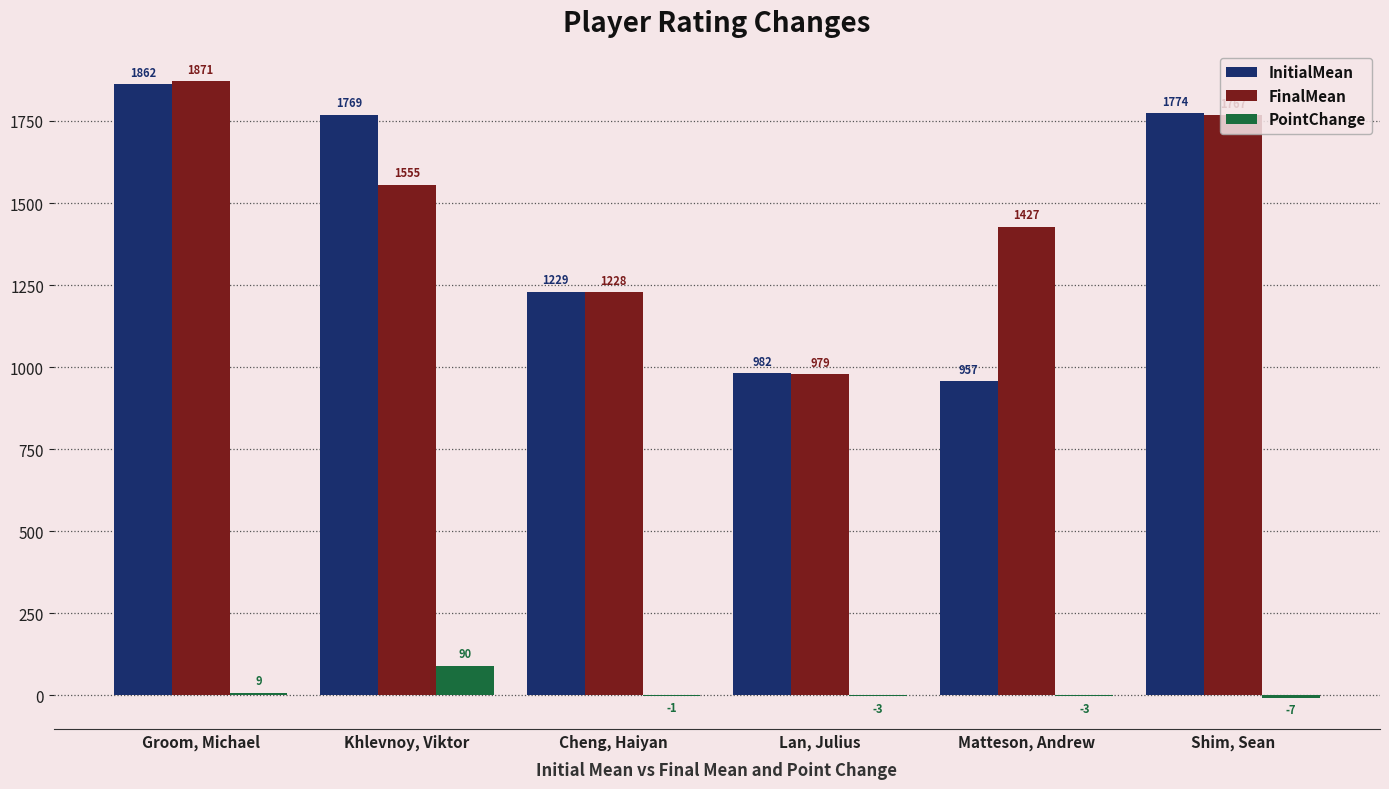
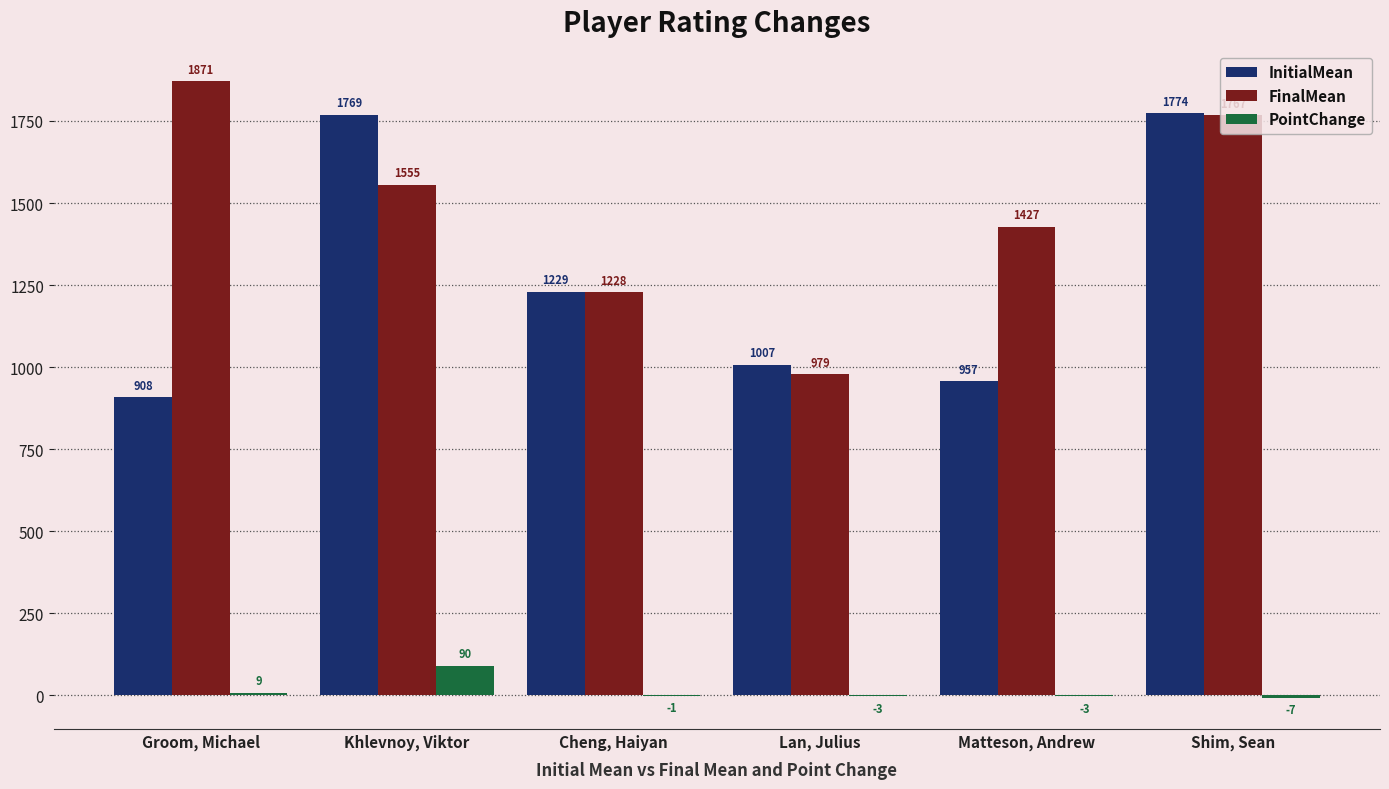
InitialMean, Groom, Michael: 1862 -> 908
InitialMean, Lan, Julius: 982 -> 1007
